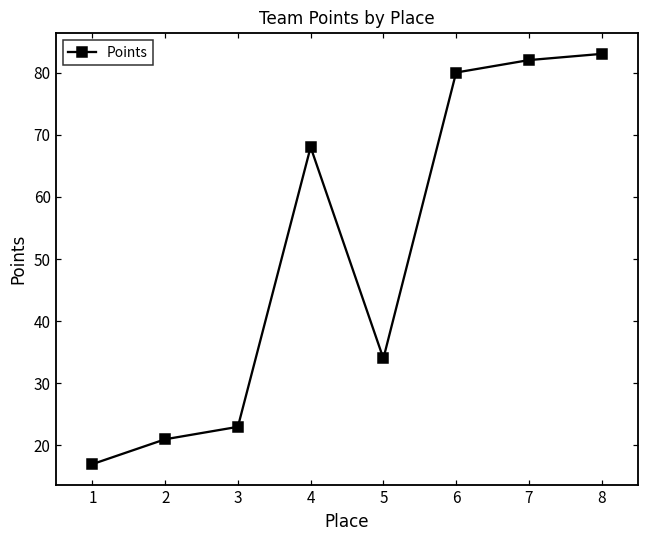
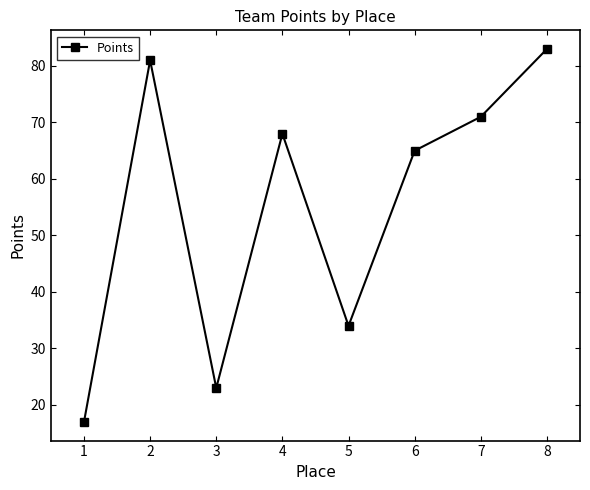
2: 21 -> 81
6: 80 -> 65
7: 82 -> 71
